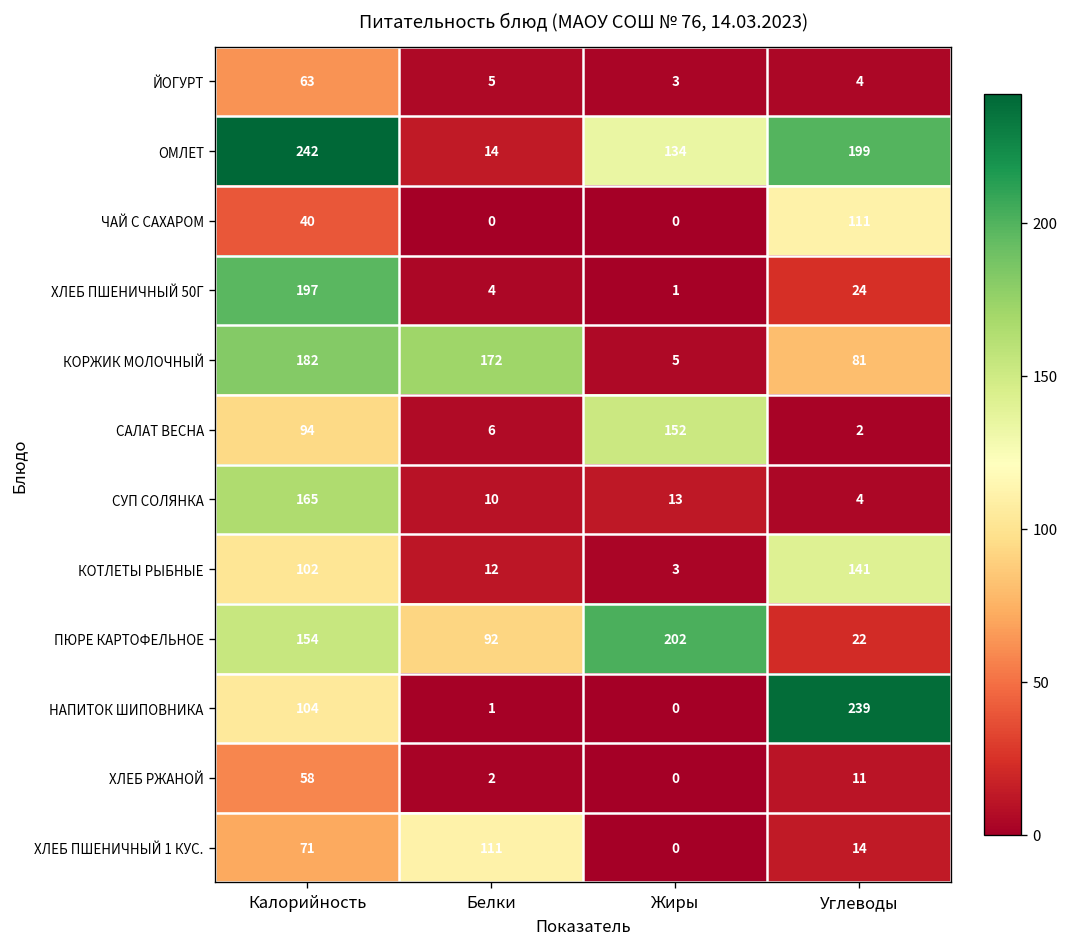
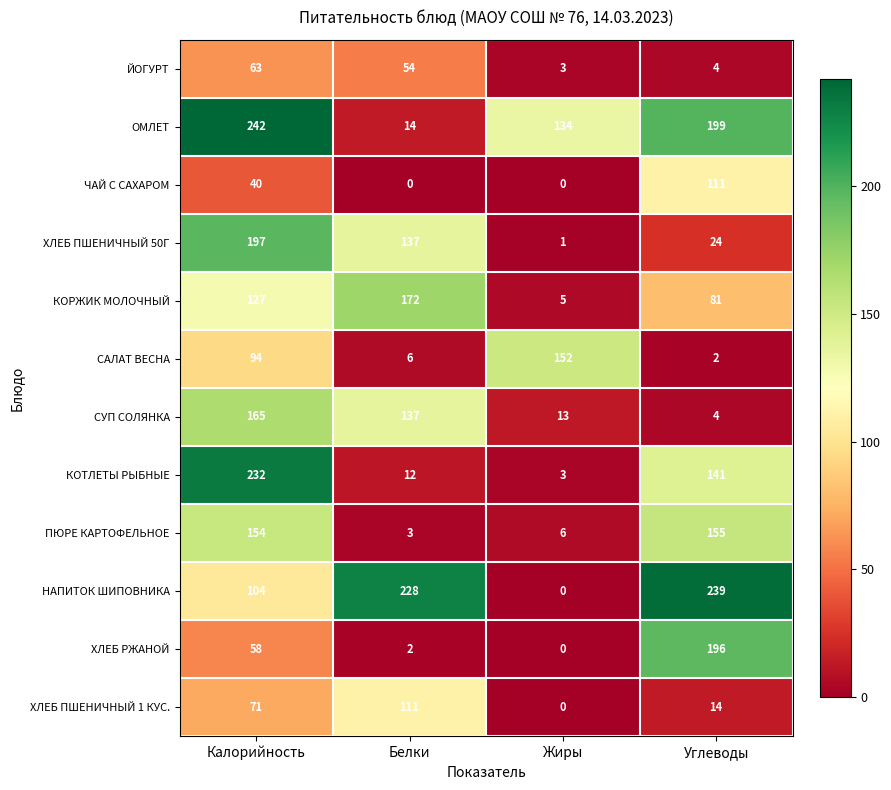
ЙОГУРТ, Белки: 5 -> 54
ХЛЕБ ПШЕНИЧНЫЙ 50Г, Белки: 4 -> 137
КОРЖИК МОЛОЧНЫЙ, Калорийность: 182 -> 127
СУП СОЛЯНКА, Белки: 10 -> 137
КОТЛЕТЫ РЫБНЫЕ, Калорийность: 102 -> 232
ПЮРЕ КАРТОФЕЛЬНОЕ, Белки: 92 -> 3
ПЮРЕ КАРТОФЕЛЬНОЕ, Жиры: 202 -> 6
ПЮРЕ КАРТОФЕЛЬНОЕ, Углеводы: 22 -> 155
НАПИТОК ШИПОВНИКА, Белки: 1 -> 228
ХЛЕБ РЖАНОЙ, Углеводы: 11 -> 196
